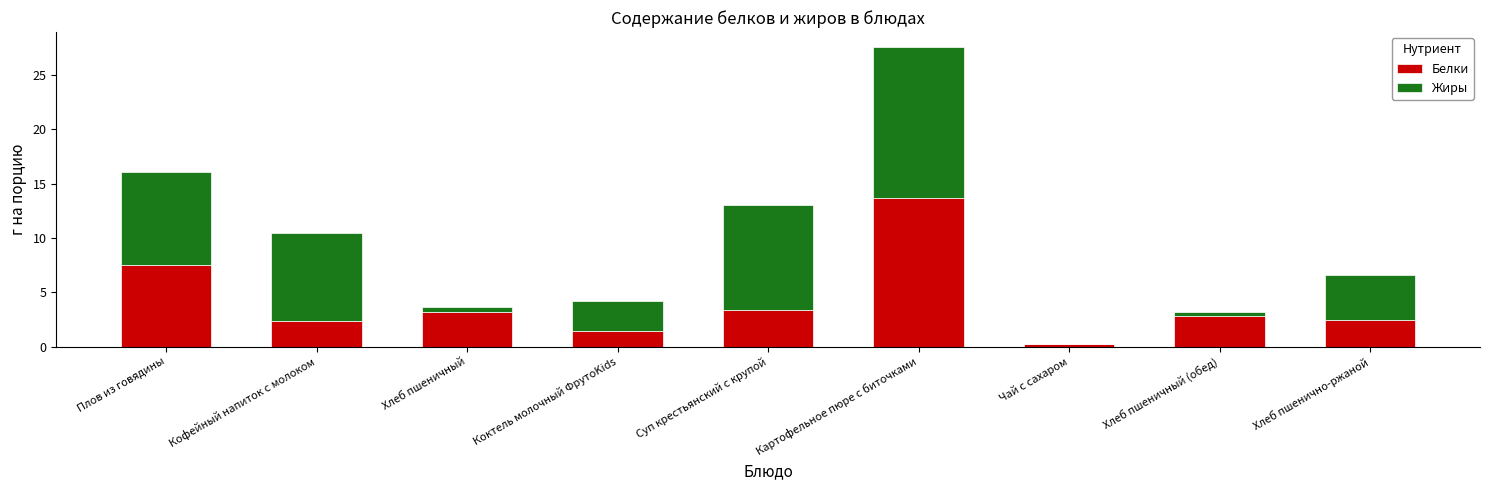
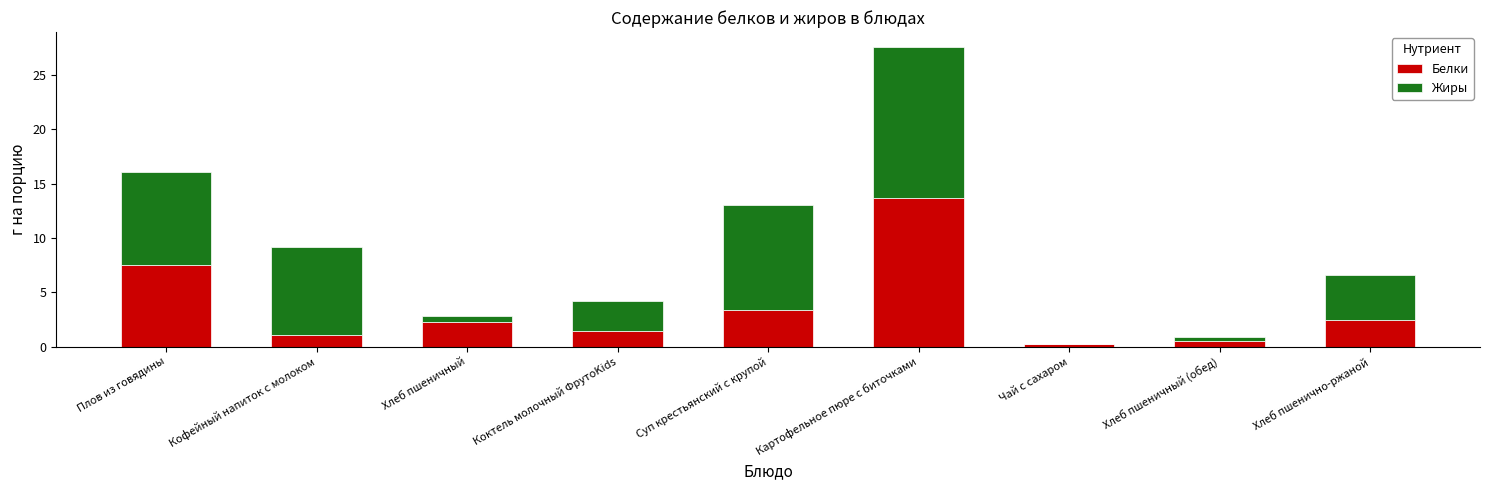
Белки, Кофейный напиток с молоком: 2.4 -> 1.1
Белки, Хлеб пшеничный: 3.2 -> 2.3
Белки, Хлеб пшеничный (обед): 2.8 -> 0.5
